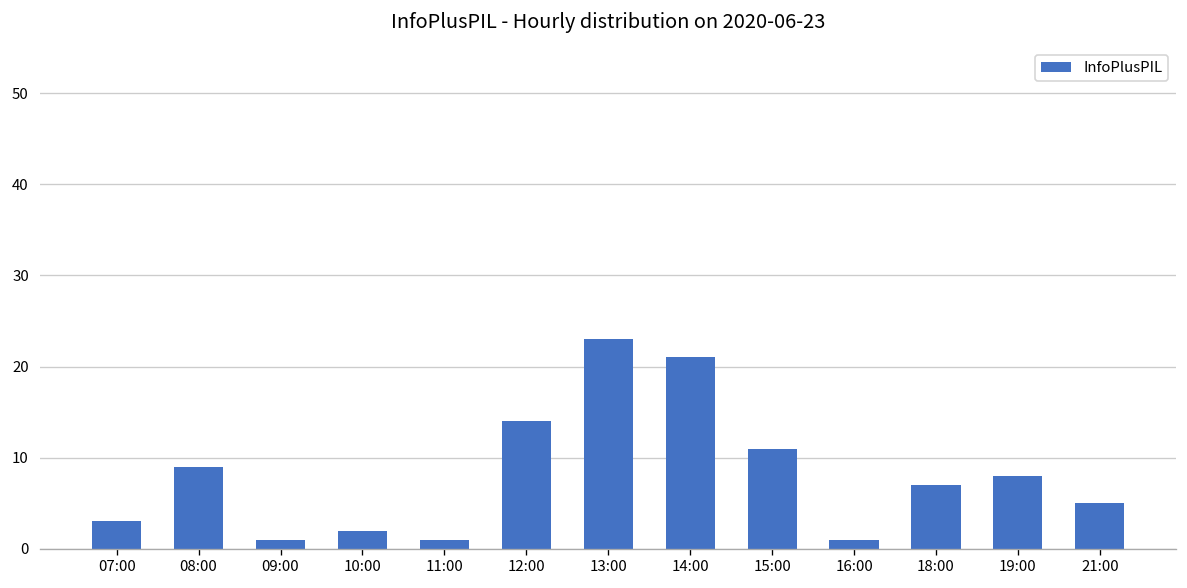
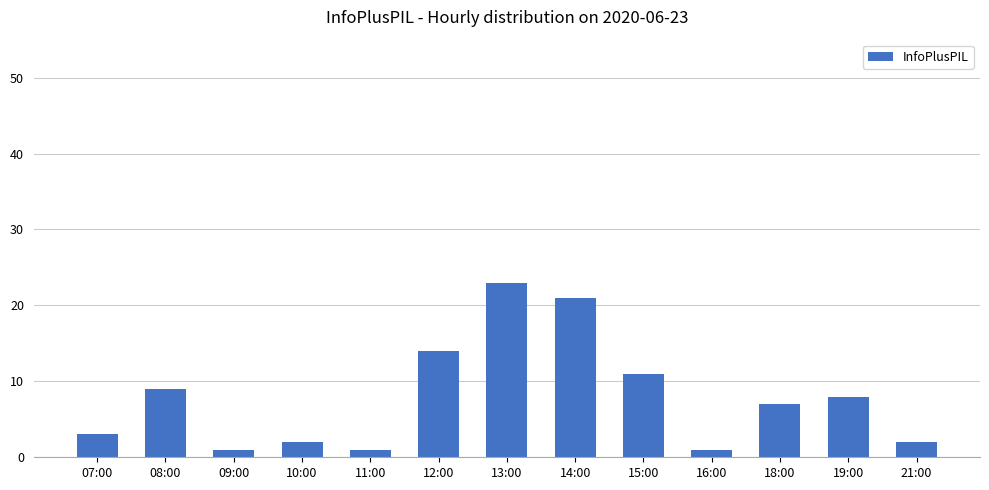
21:00: 5 -> 2
